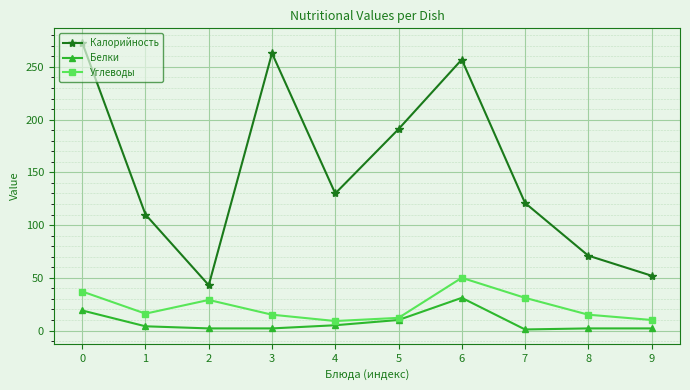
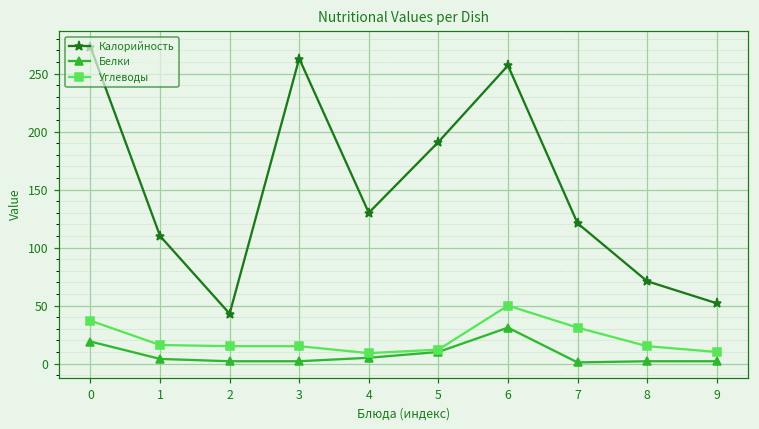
Углеводы, 2: 29 -> 15
